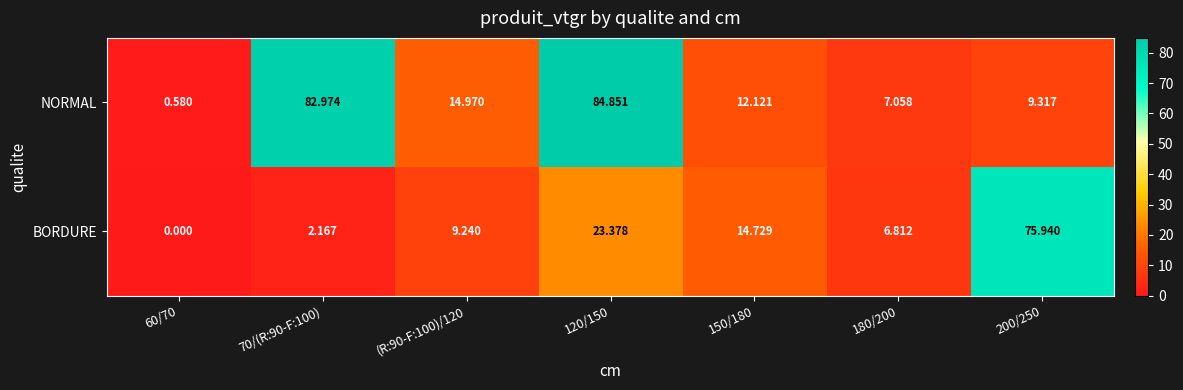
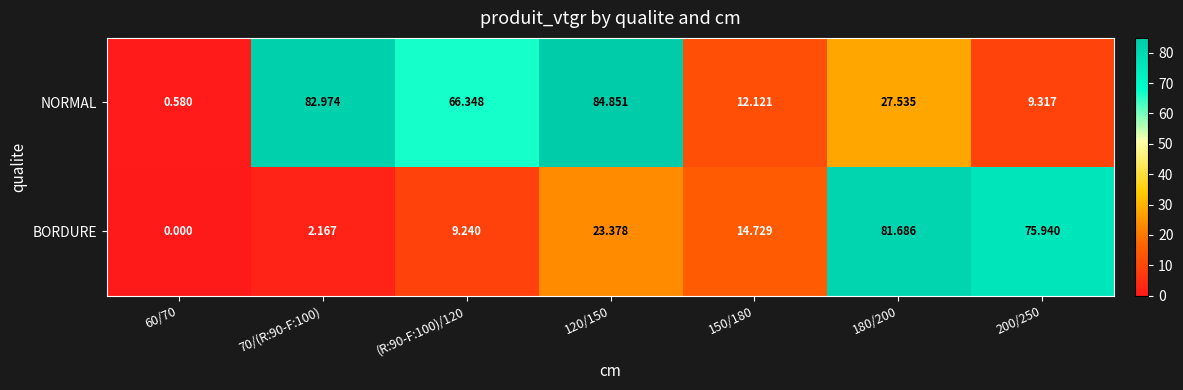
NORMAL, (R:90-F:100)/120: 14.970 -> 66.348
NORMAL, 180/200: 7.058 -> 27.535
BORDURE, 180/200: 6.812 -> 81.686
